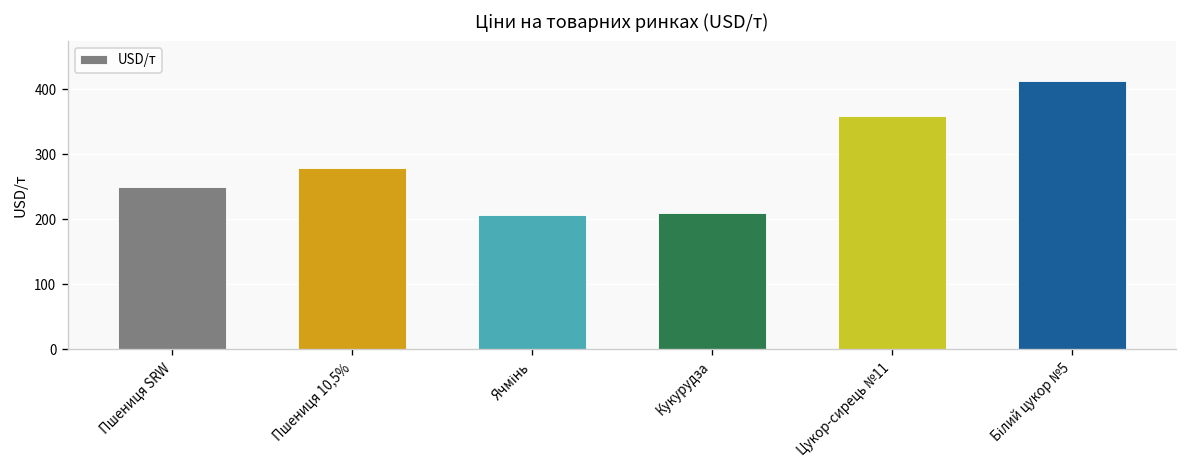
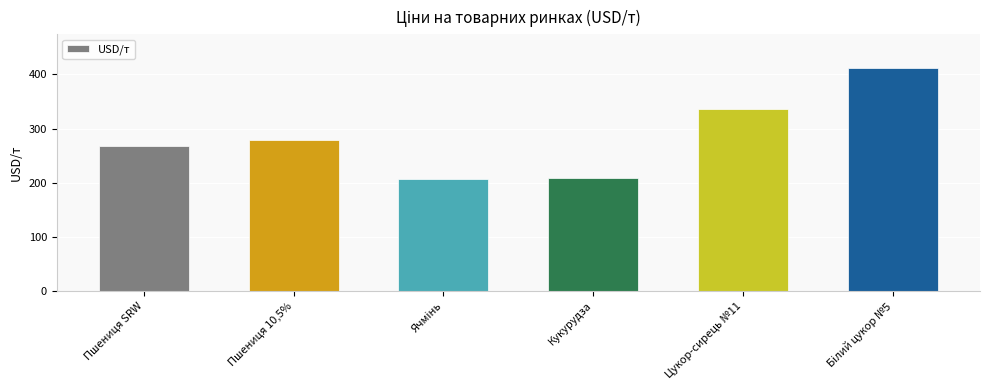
Пшениця SRW: 250 -> 270
Цукор-сирець №11: 360 -> 340
